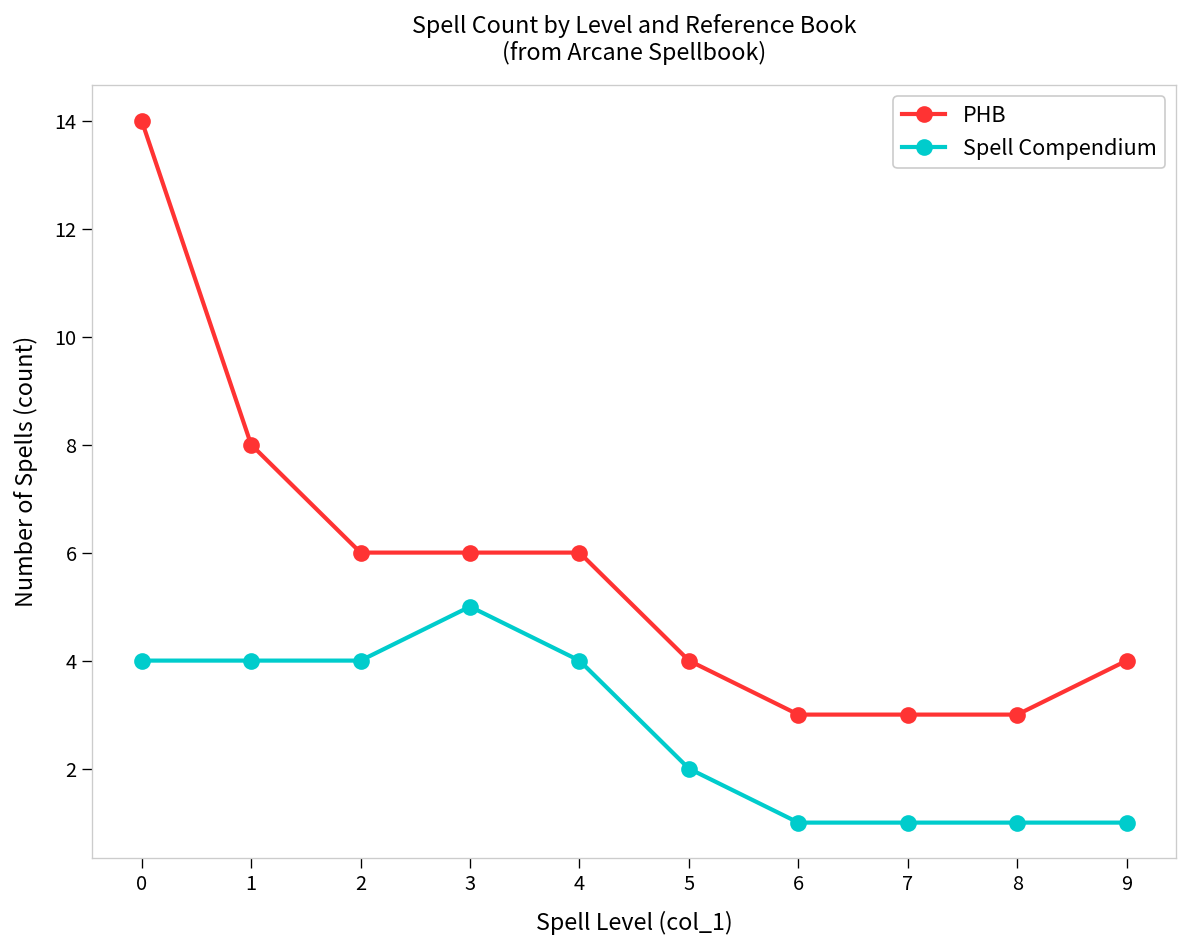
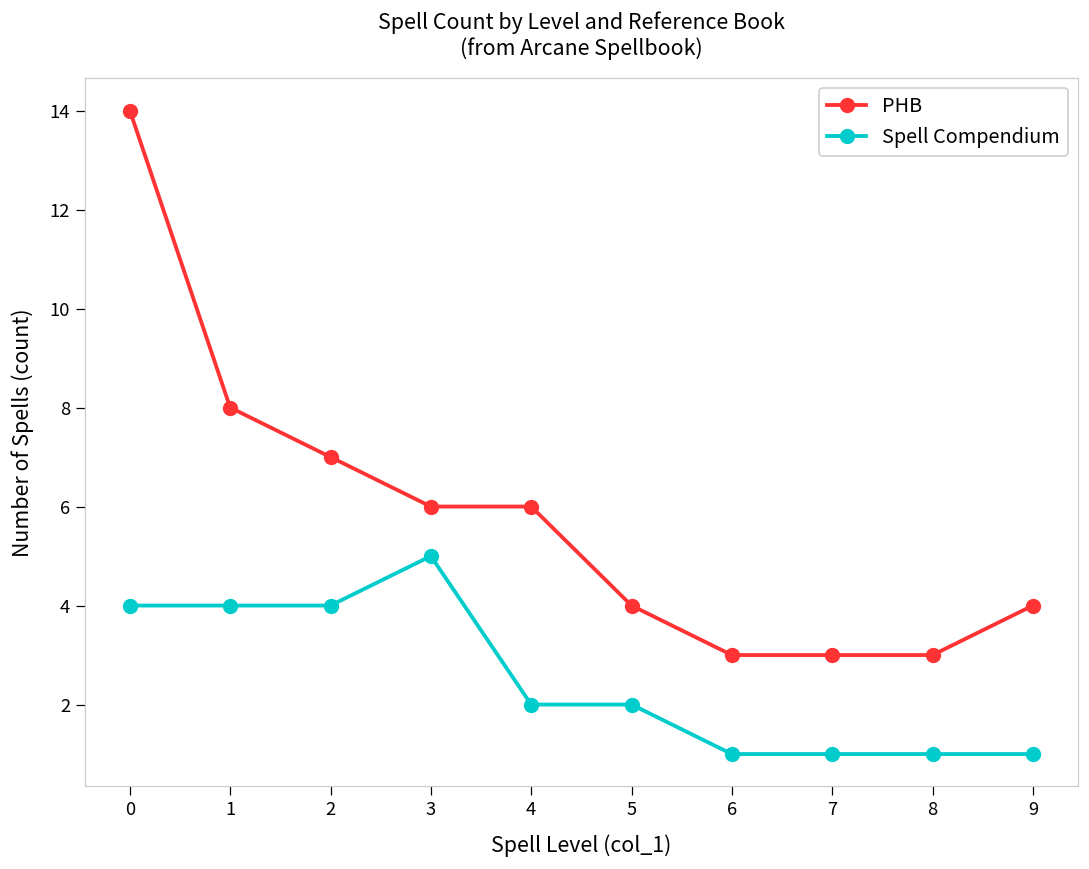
PHB, 2: 6 -> 7
Spell Compendium, 4: 4 -> 2
